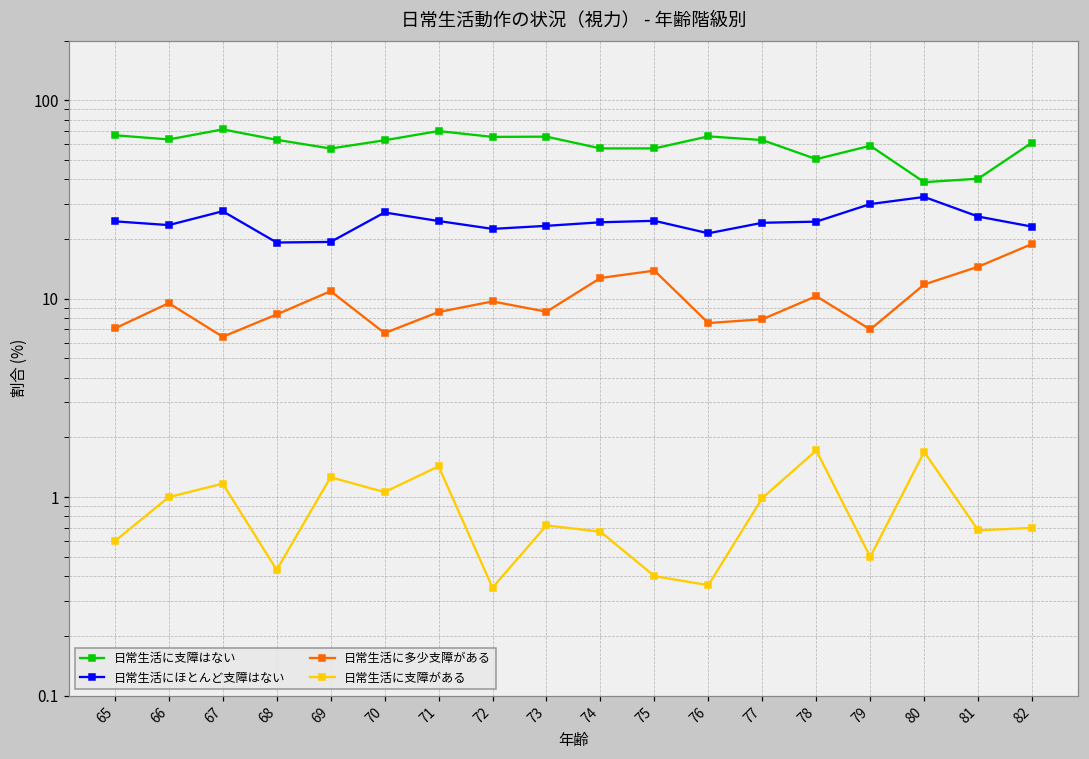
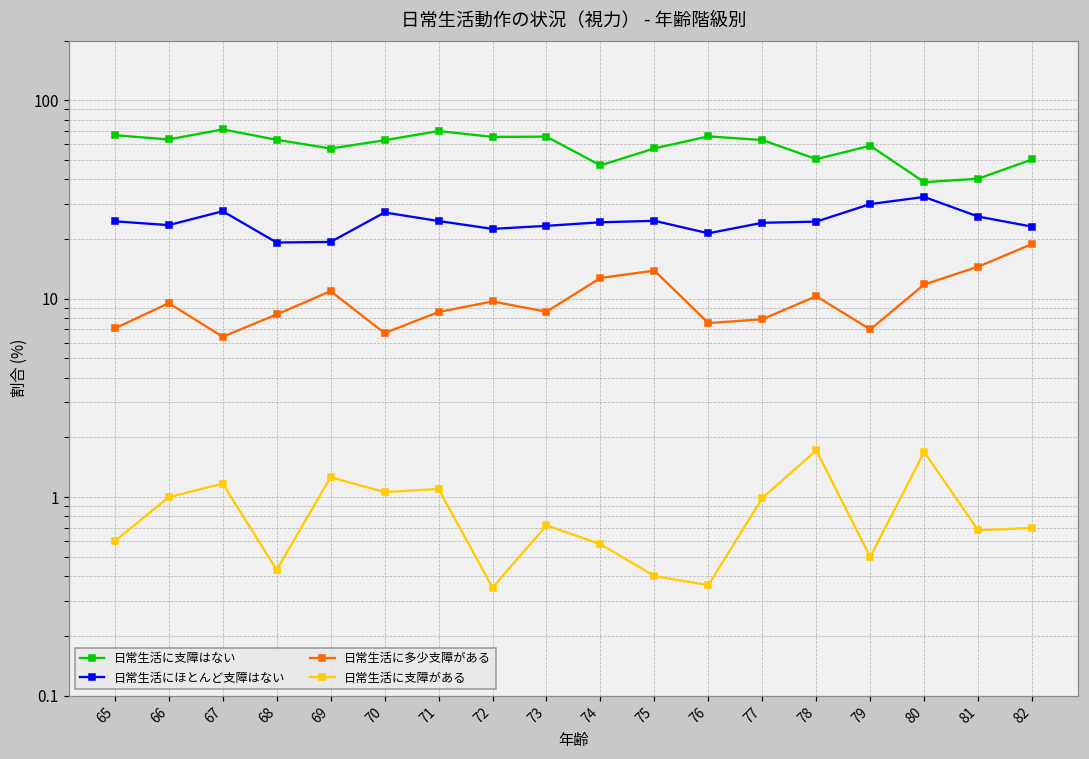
日常生活に支障がある, 71: 1.4 -> 1.1
日常生活に支障はない, 74: 57 -> 47
日常生活に支障がある, 74: 0.67 -> 0.58
日常生活に支障はない, 82: 61 -> 50
